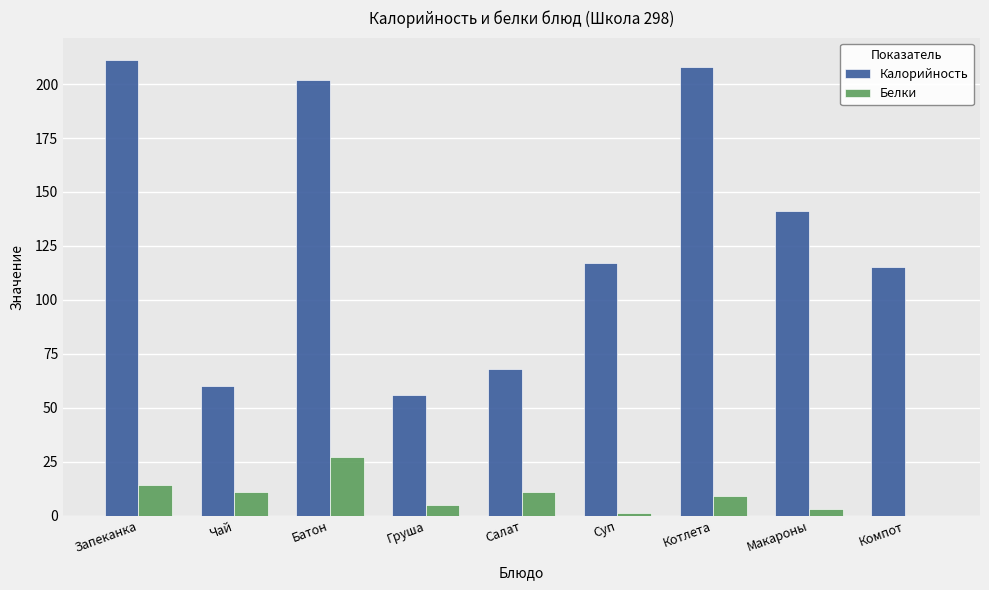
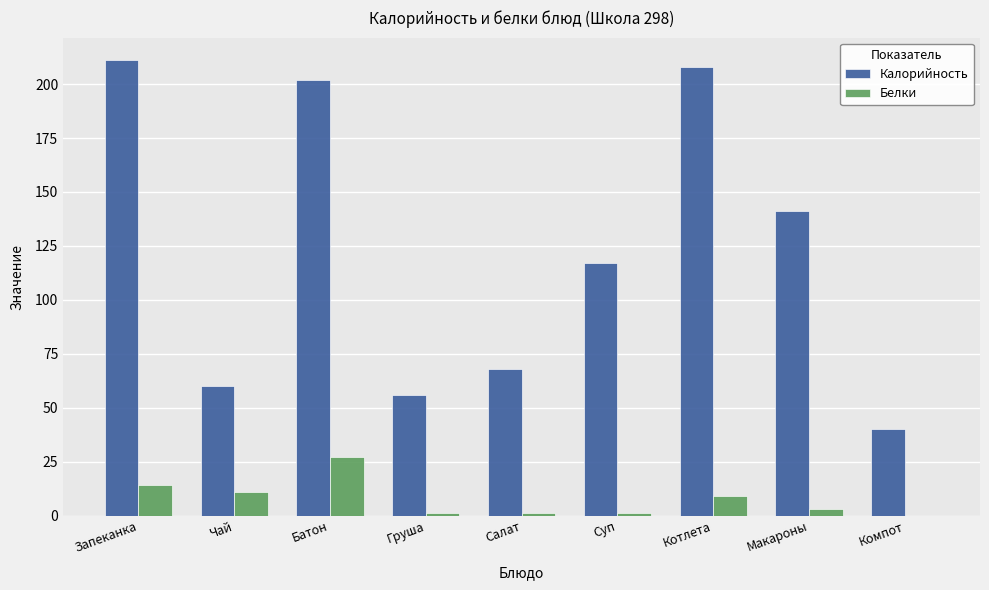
Белки, Груша: 5 -> 1
Белки, Салат: 11 -> 1
Калорийность, Компот: 115 -> 40
